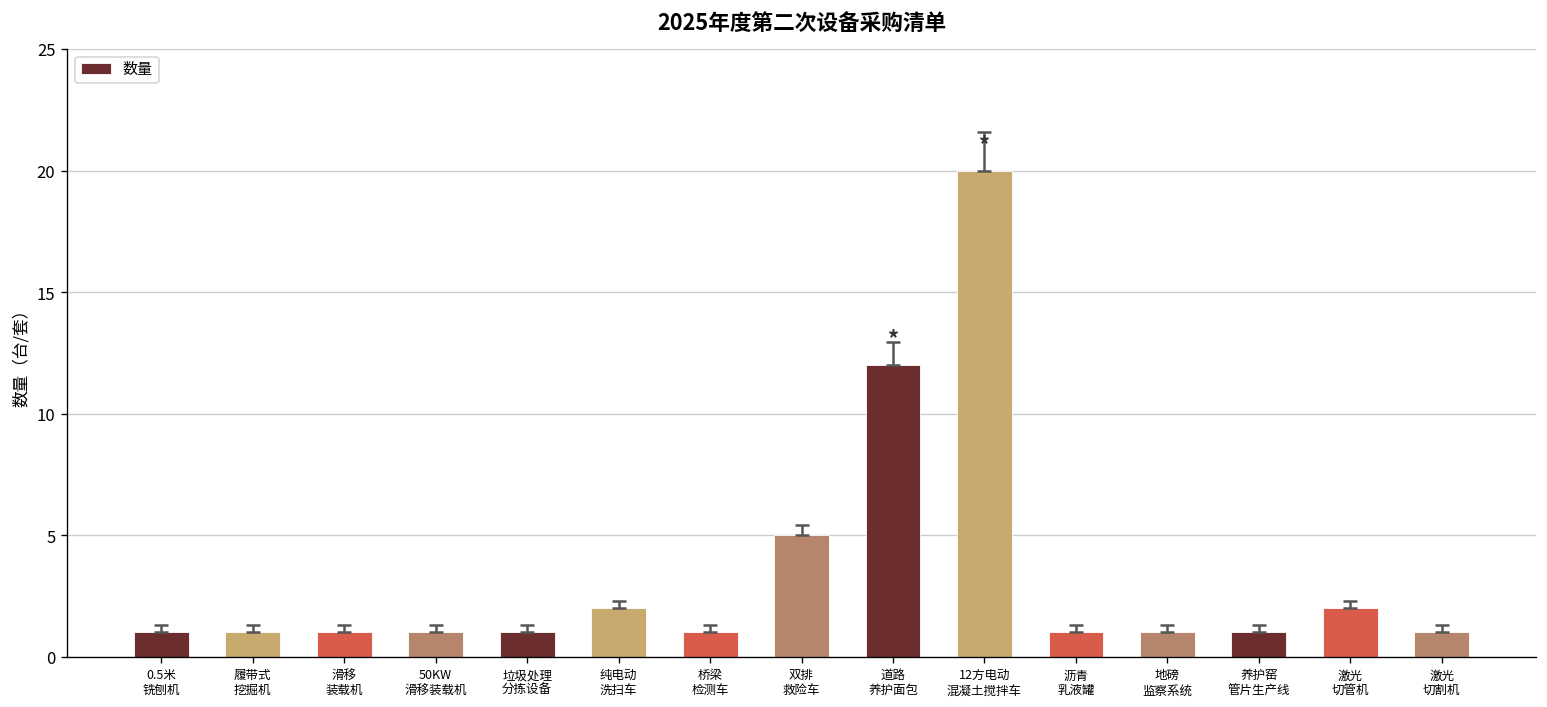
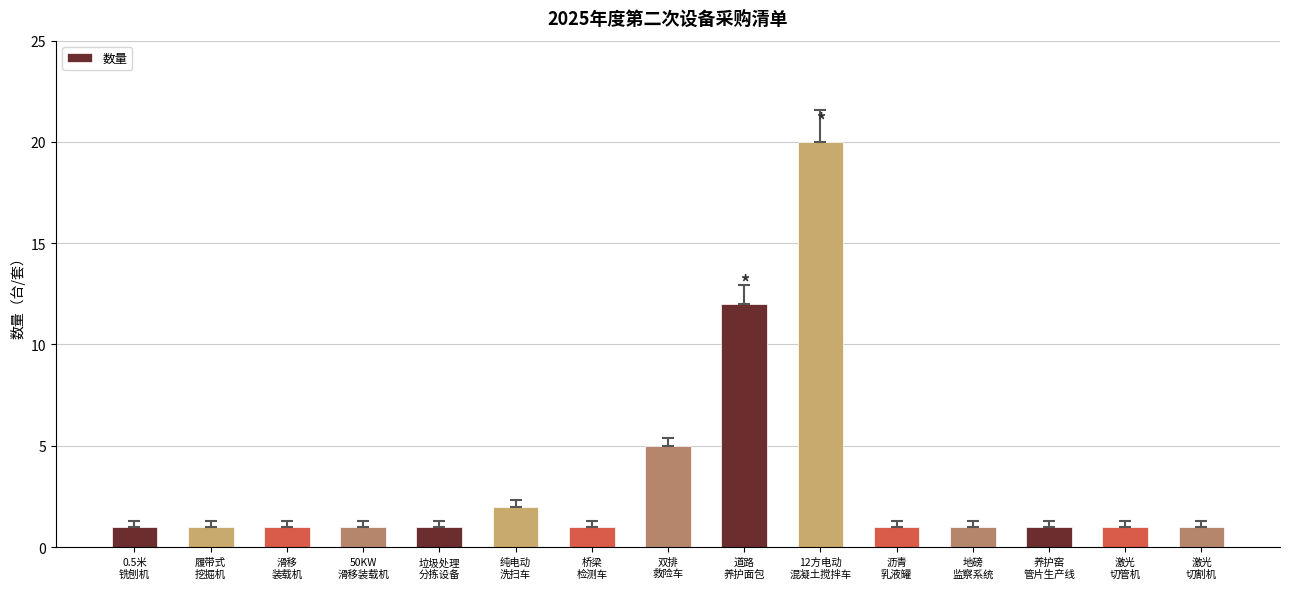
数量, 激光 切管机: 2 -> 1
